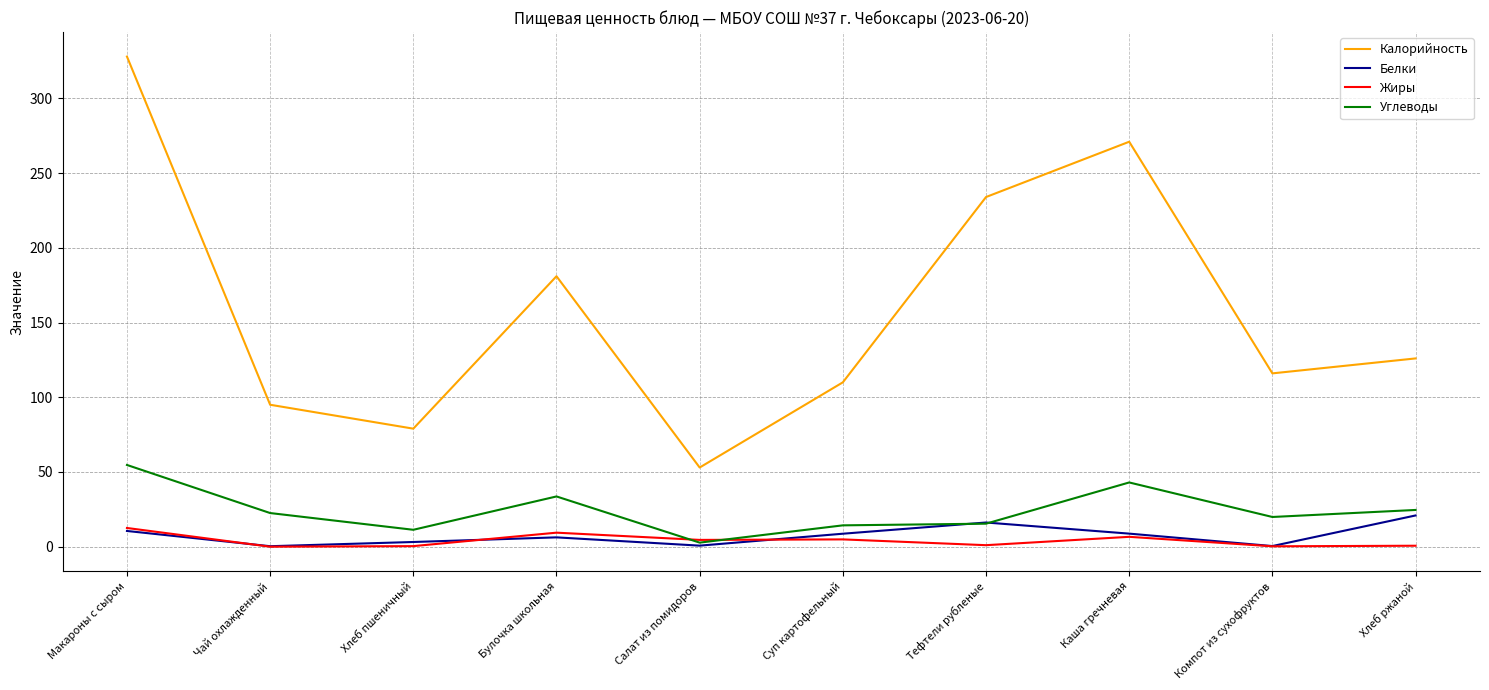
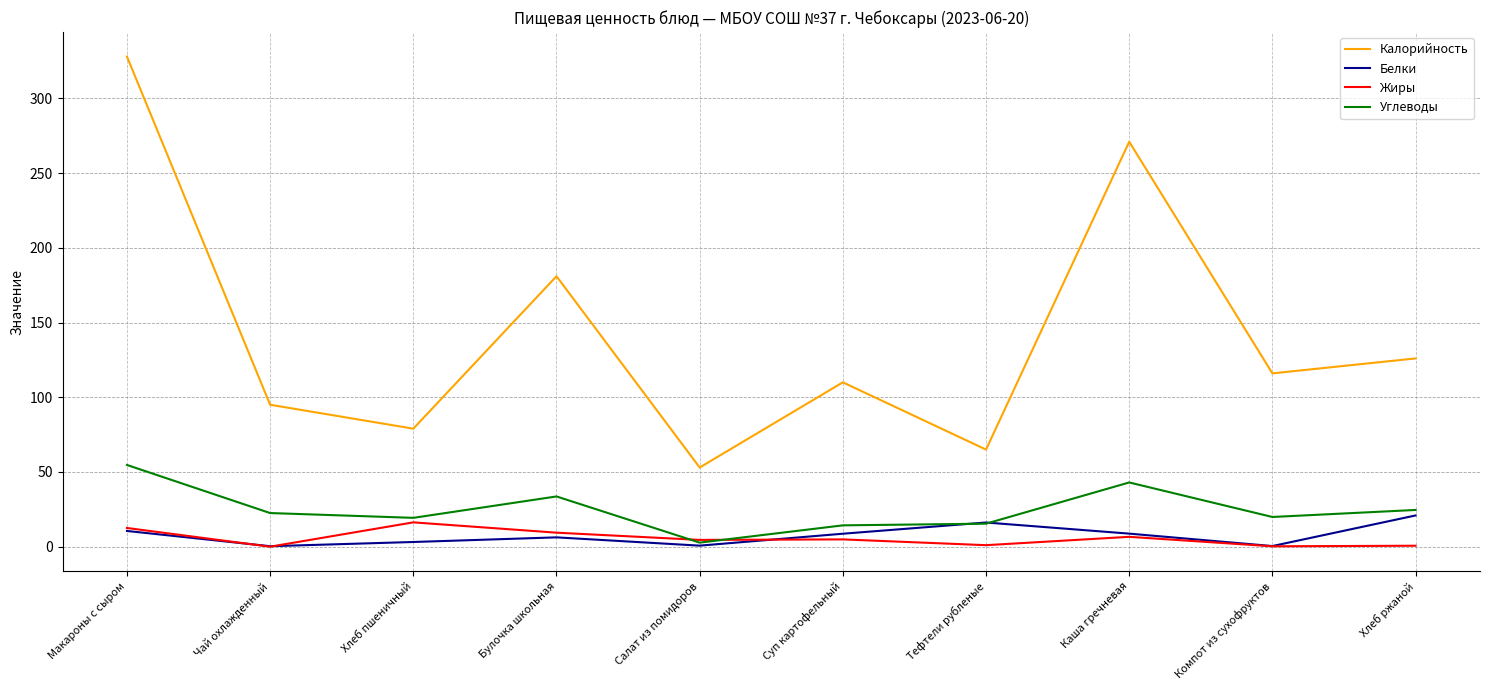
Жиры, Хлеб пшеничный: 0 -> 16
Углеводы, Хлеб пшеничный: 11 -> 19
Калорийность, Тефтели рубленые: 234 -> 65
